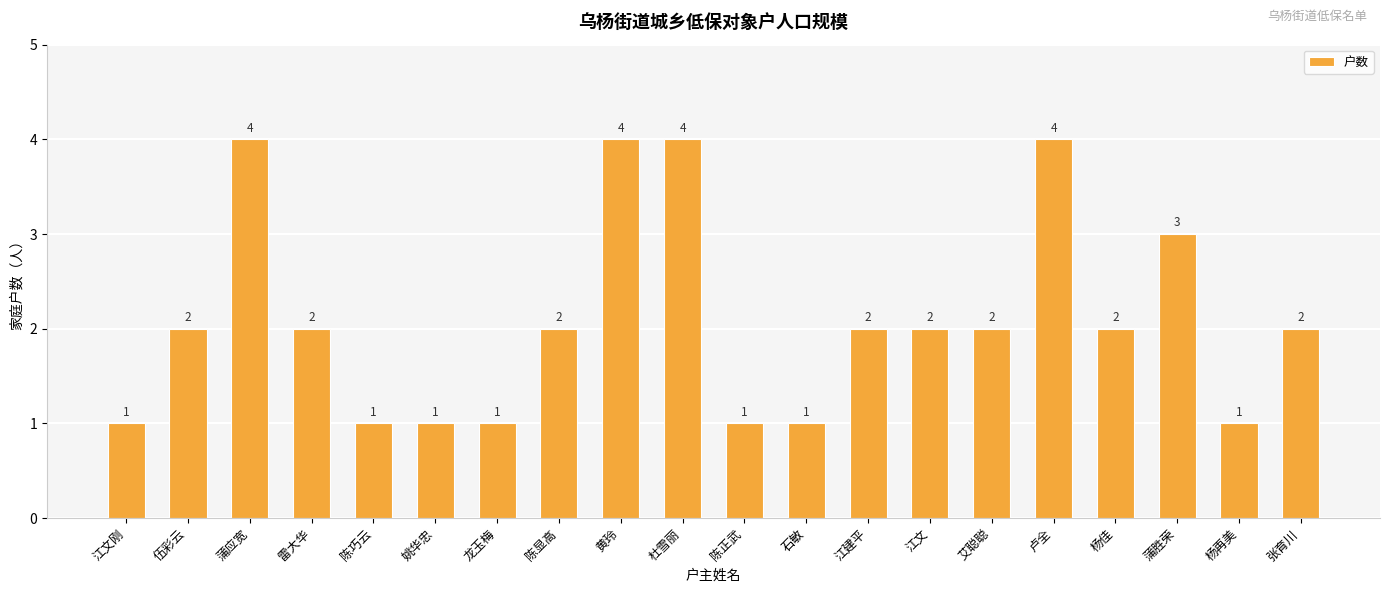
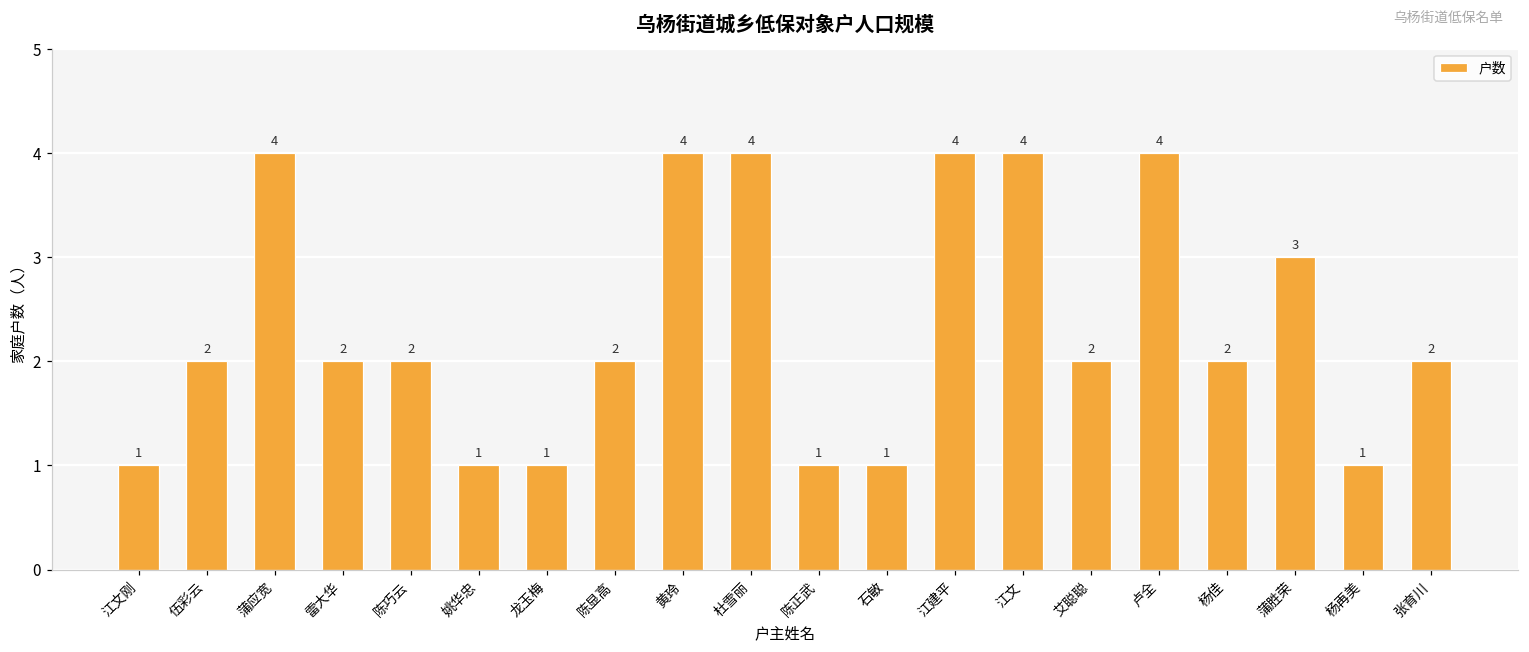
陈巧云: 1 -> 2
江建平: 2 -> 4
江文: 2 -> 4
